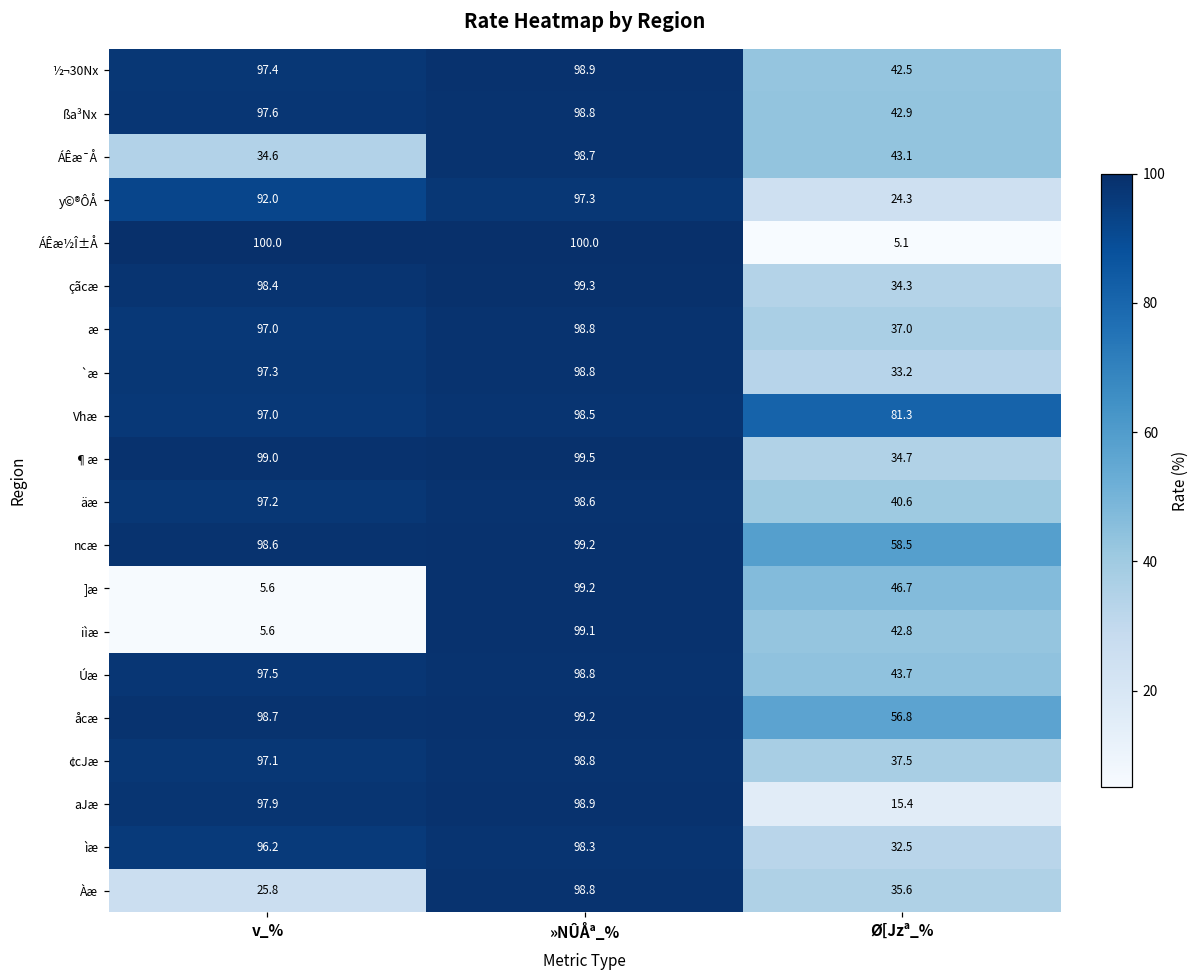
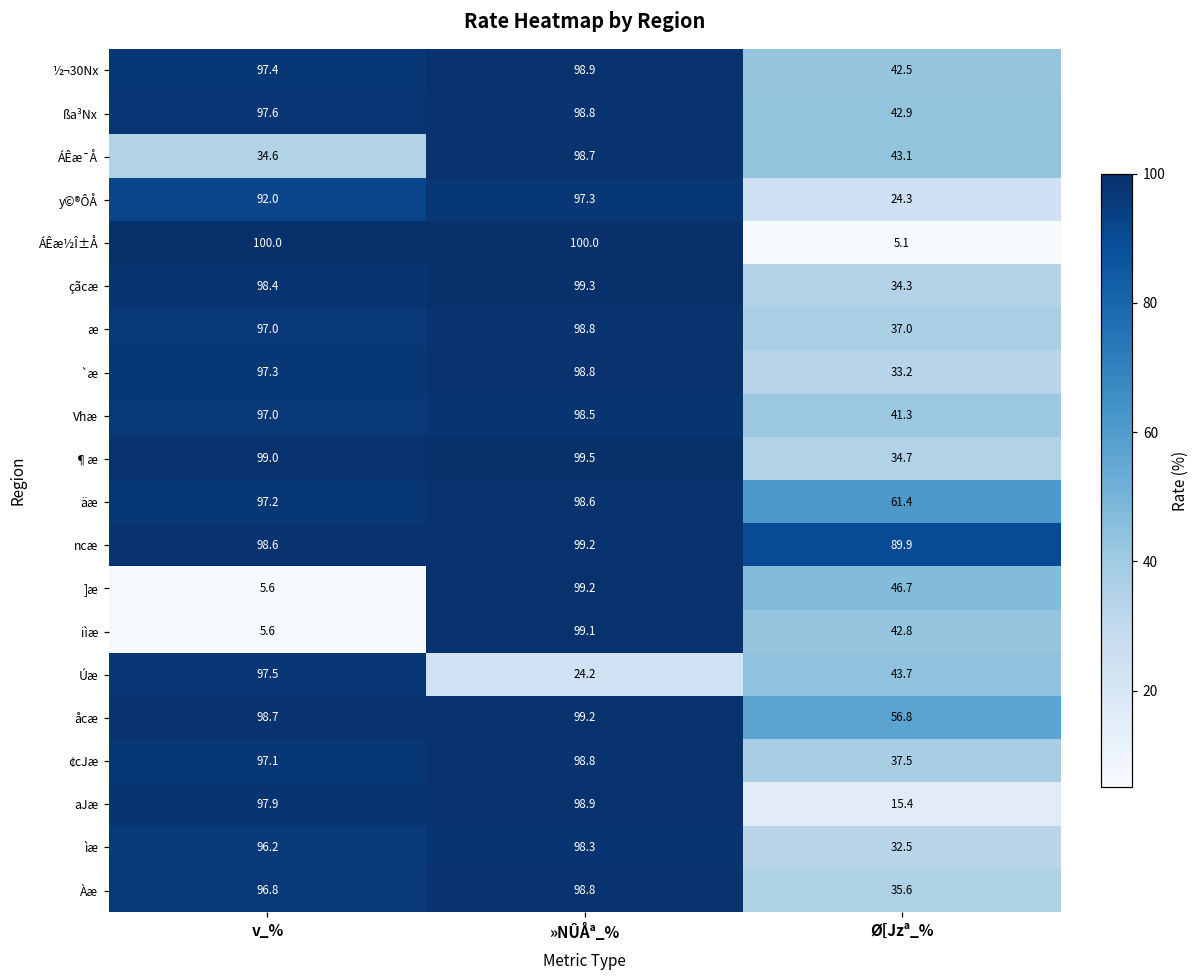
Vhæ, Ø[Jzª_%: 81.3 -> 41.3
äæ, Ø[Jzª_%: 40.6 -> 61.4
ncæ, Ø[Jzª_%: 58.5 -> 89.9
Úæ, »NÛÅª_%: 98.8 -> 24.2
Àæ, v_%: 25.8 -> 96.8
